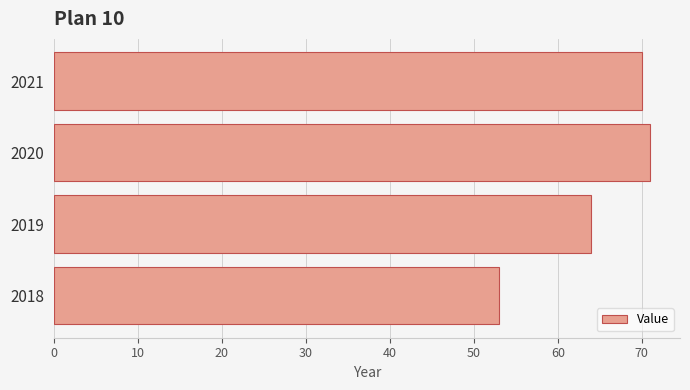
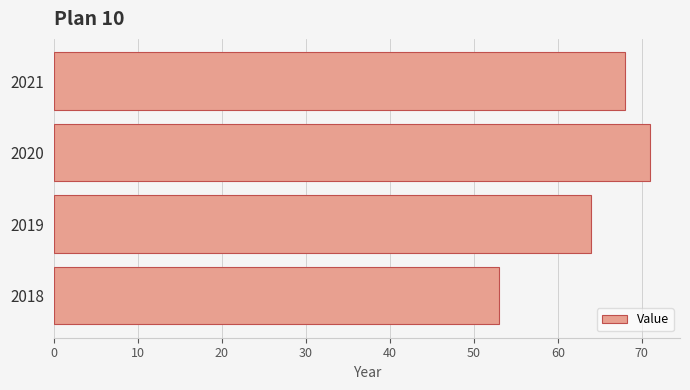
2021: 70 -> 68
